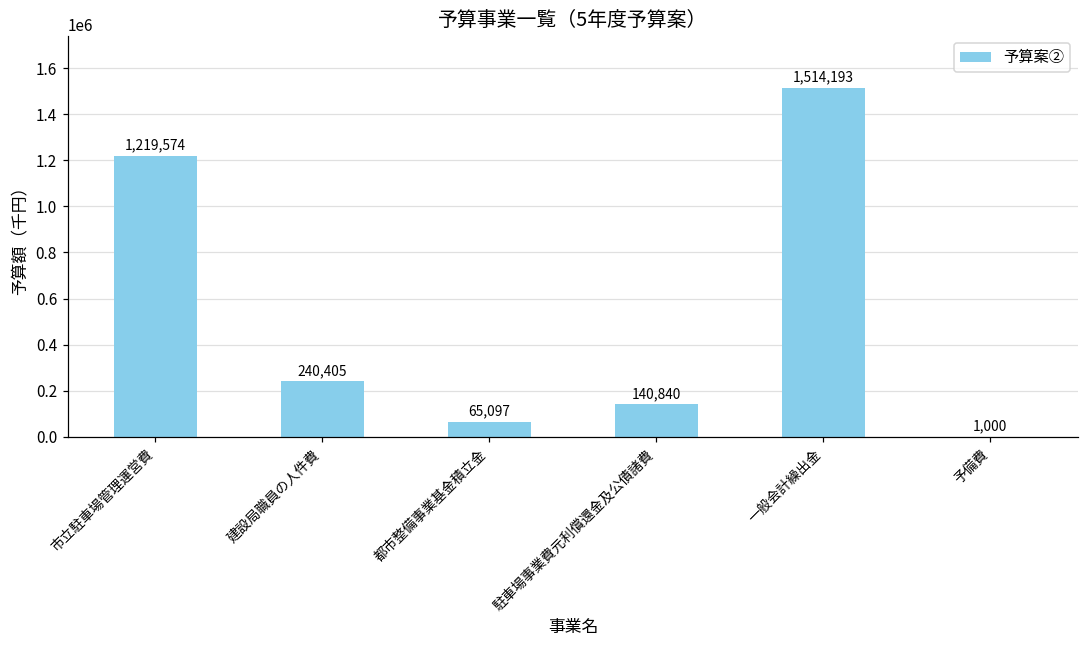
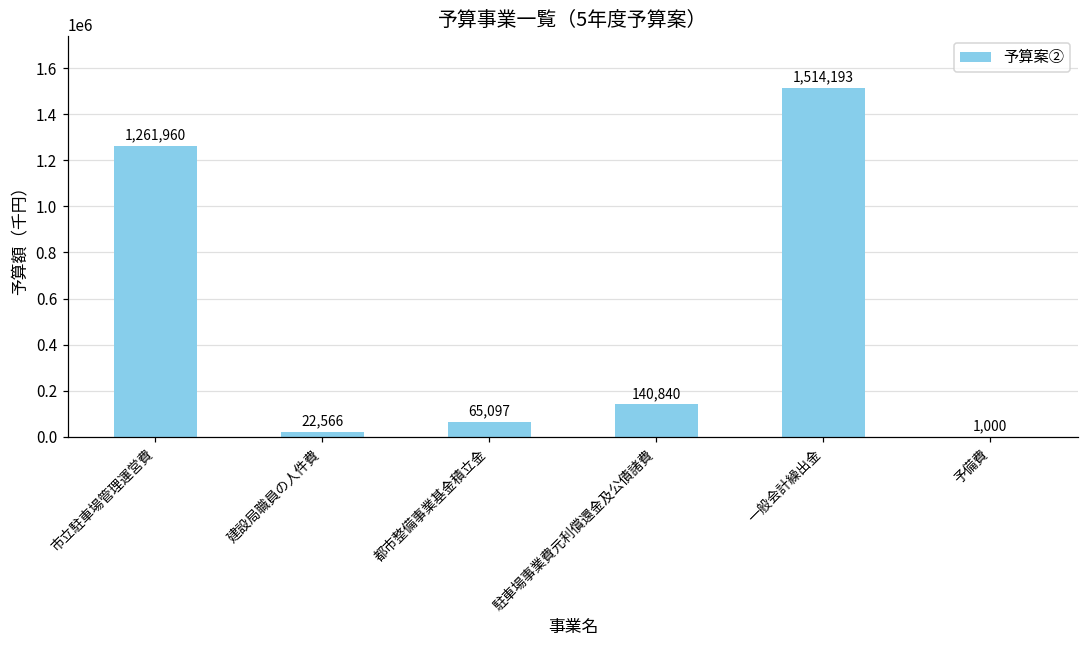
市立駐車場管理運営費: 1,219,574 -> 1,261,960
建設局職員の人件費: 240,405 -> 22,566
